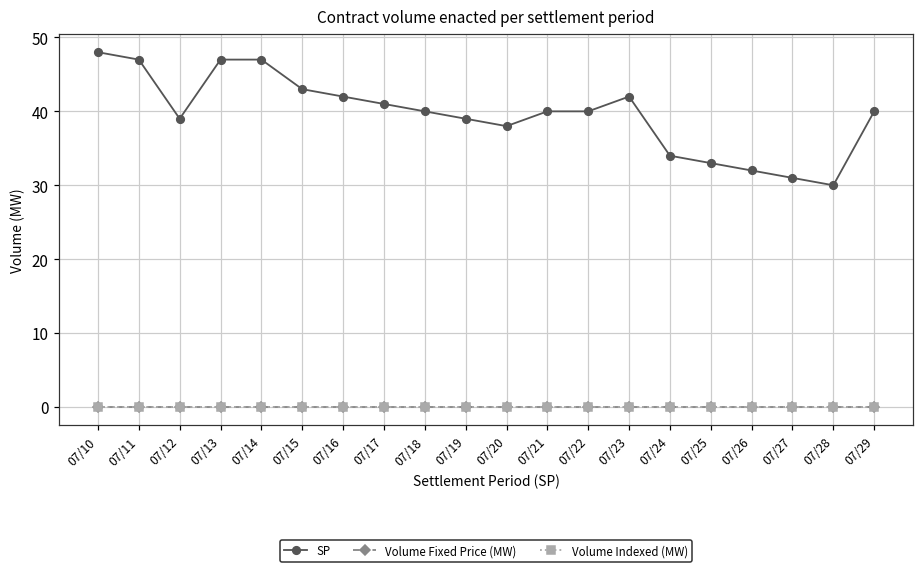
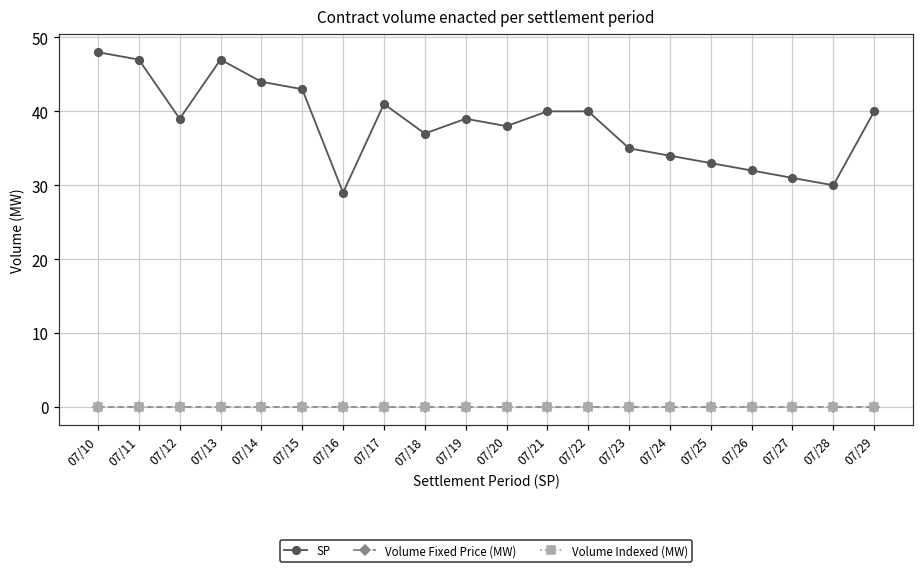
SP, 07/14: 47 -> 44
SP, 07/16: 42 -> 29
SP, 07/18: 40 -> 37
SP, 07/23: 42 -> 35
